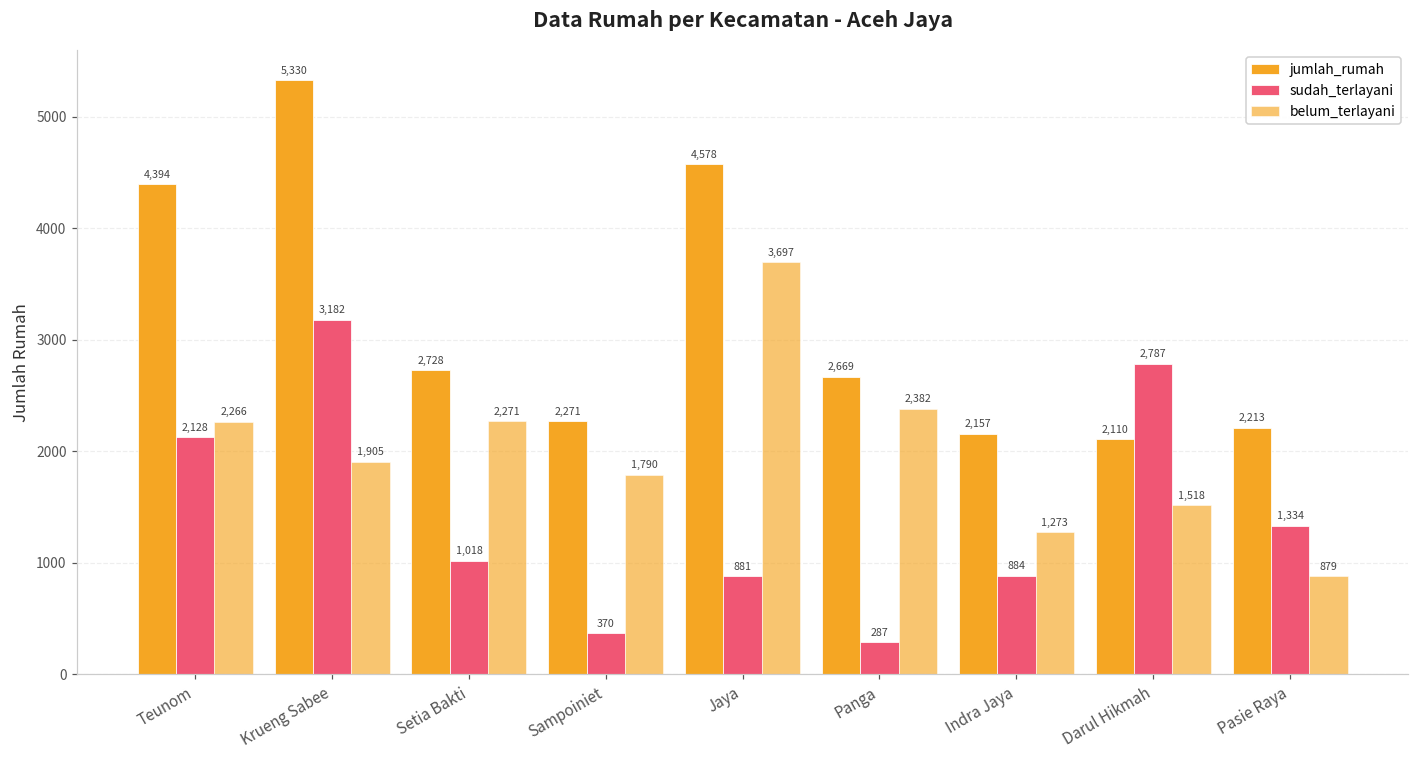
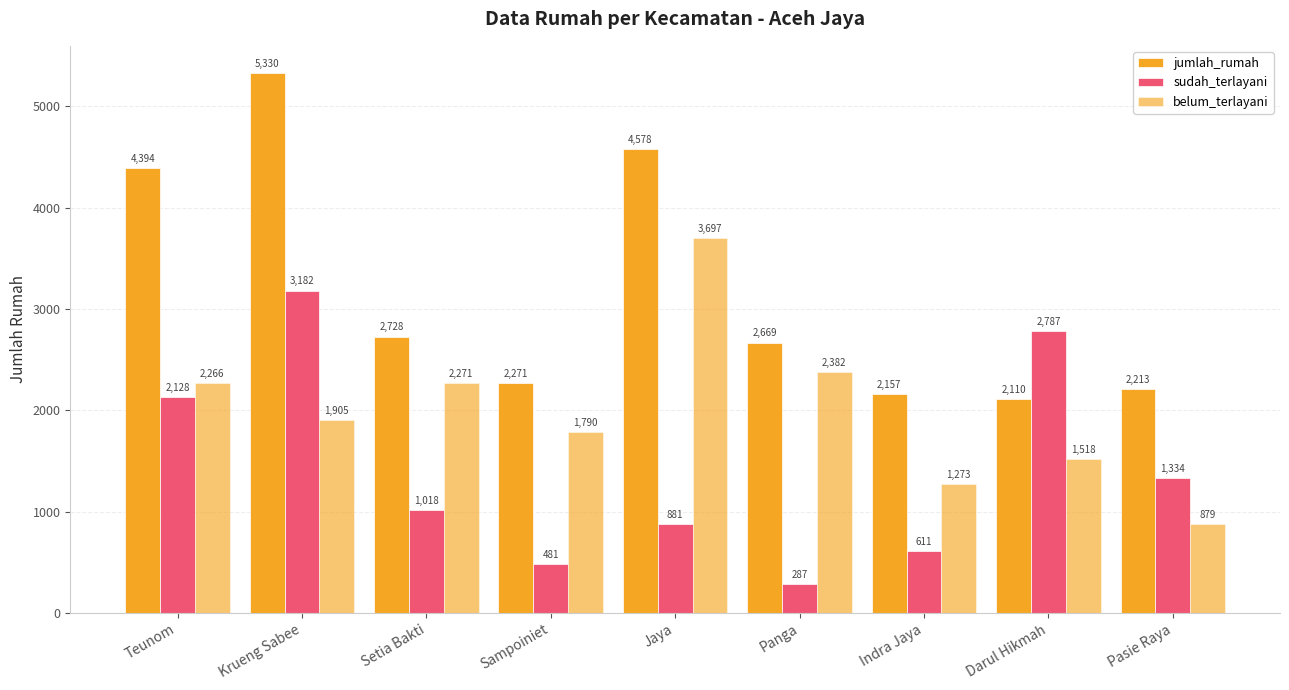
sudah_terlayani, Sampoiniet: 370 -> 481
sudah_terlayani, Indra Jaya: 884 -> 611
